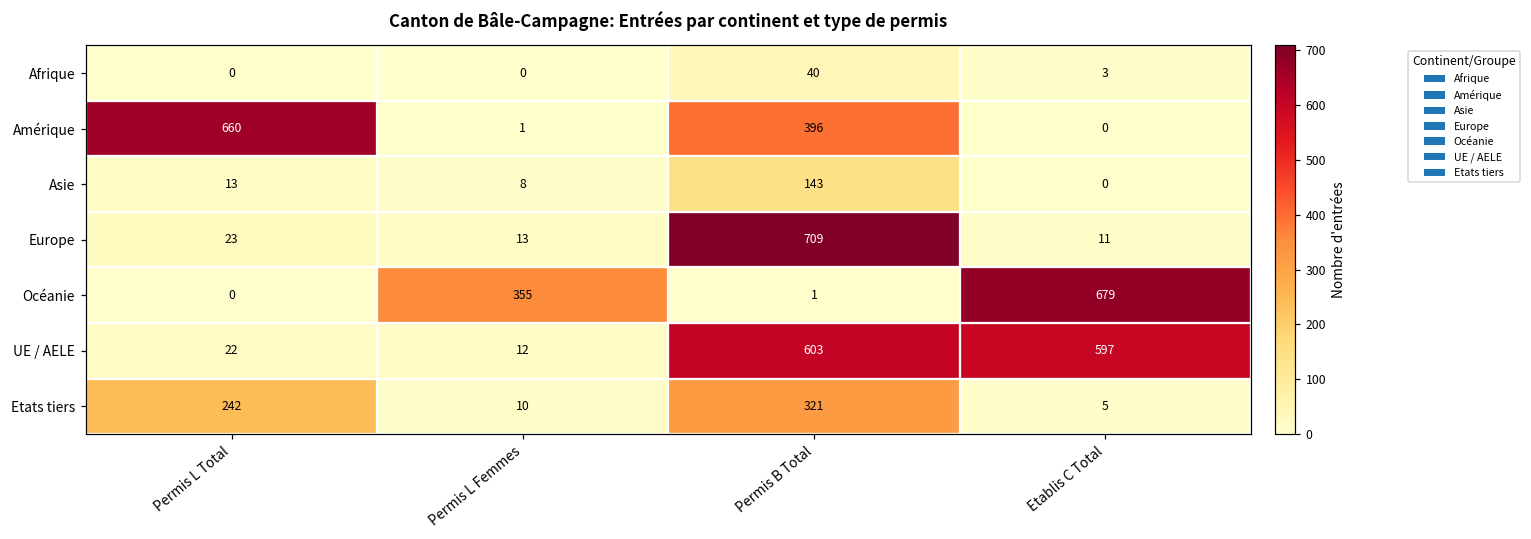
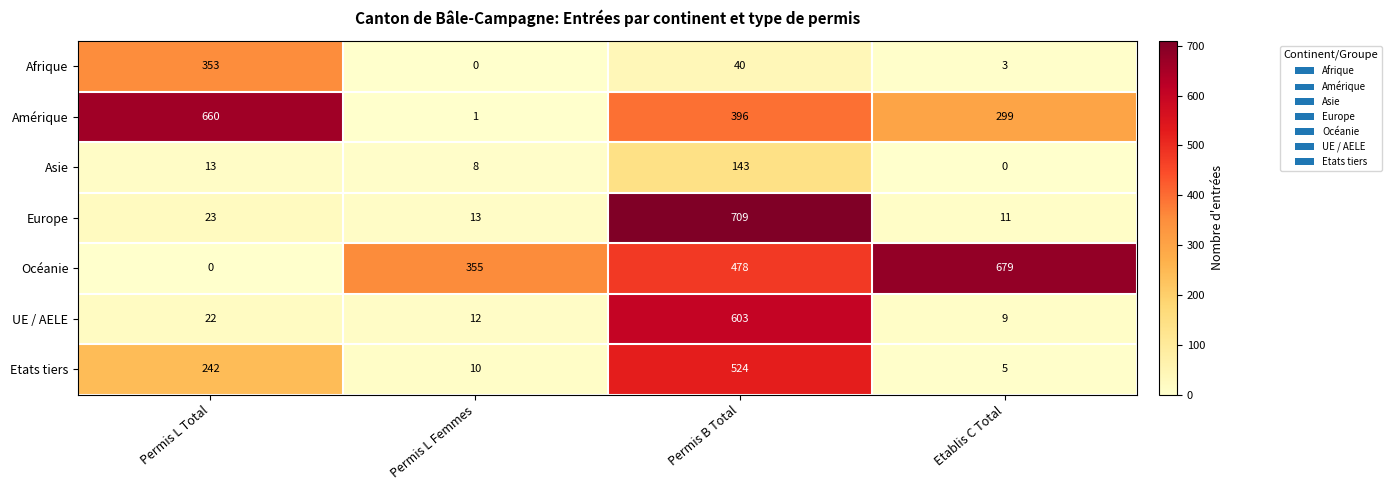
Afrique, Permis L Total: 0 -> 353
Amérique, Etablis C Total: 0 -> 299
Océanie, Permis B Total: 1 -> 478
UE / AELE, Etablis C Total: 597 -> 9
Etats tiers, Permis B Total: 321 -> 524
